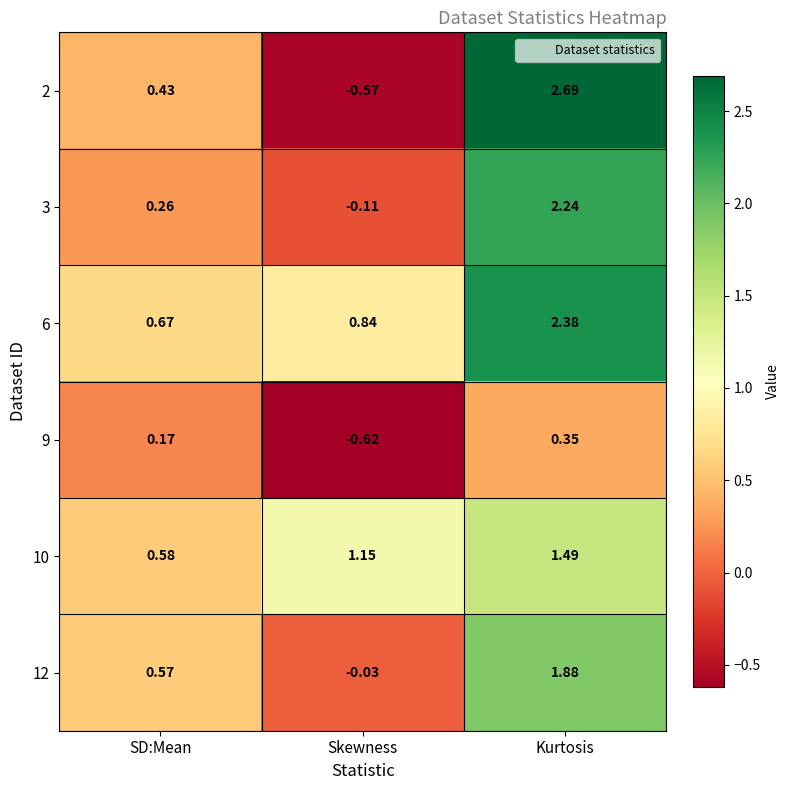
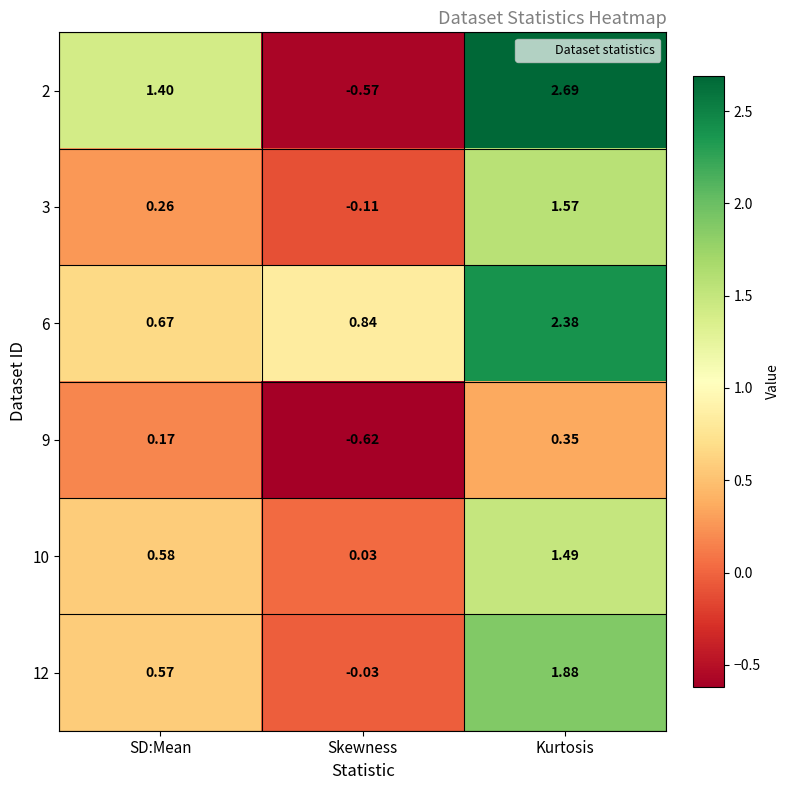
2, SD:Mean: 0.43 -> 1.40
3, Kurtosis: 2.24 -> 1.57
10, Skewness: 1.15 -> 0.03
